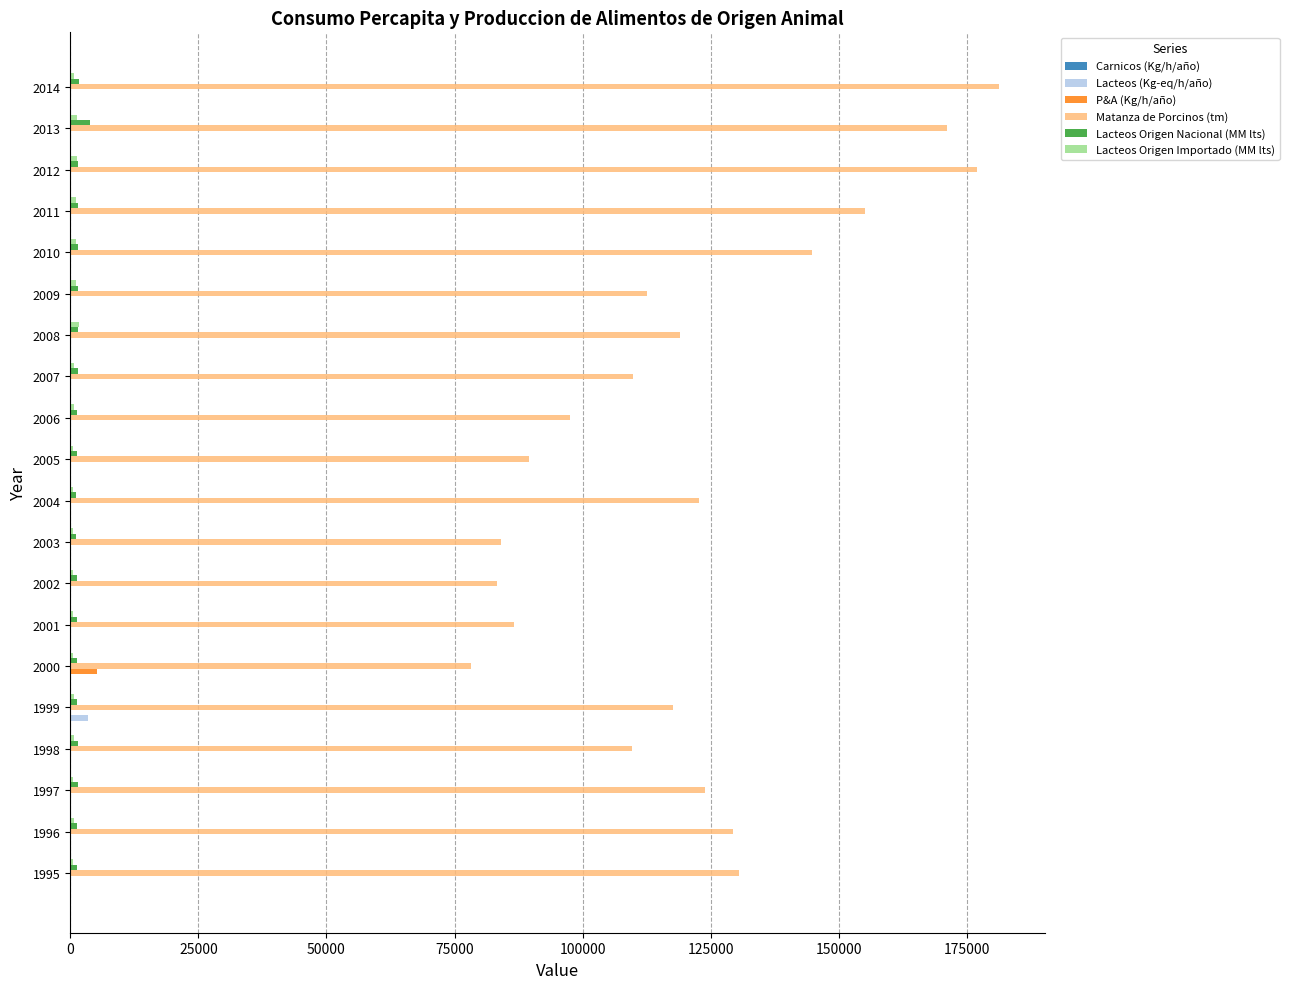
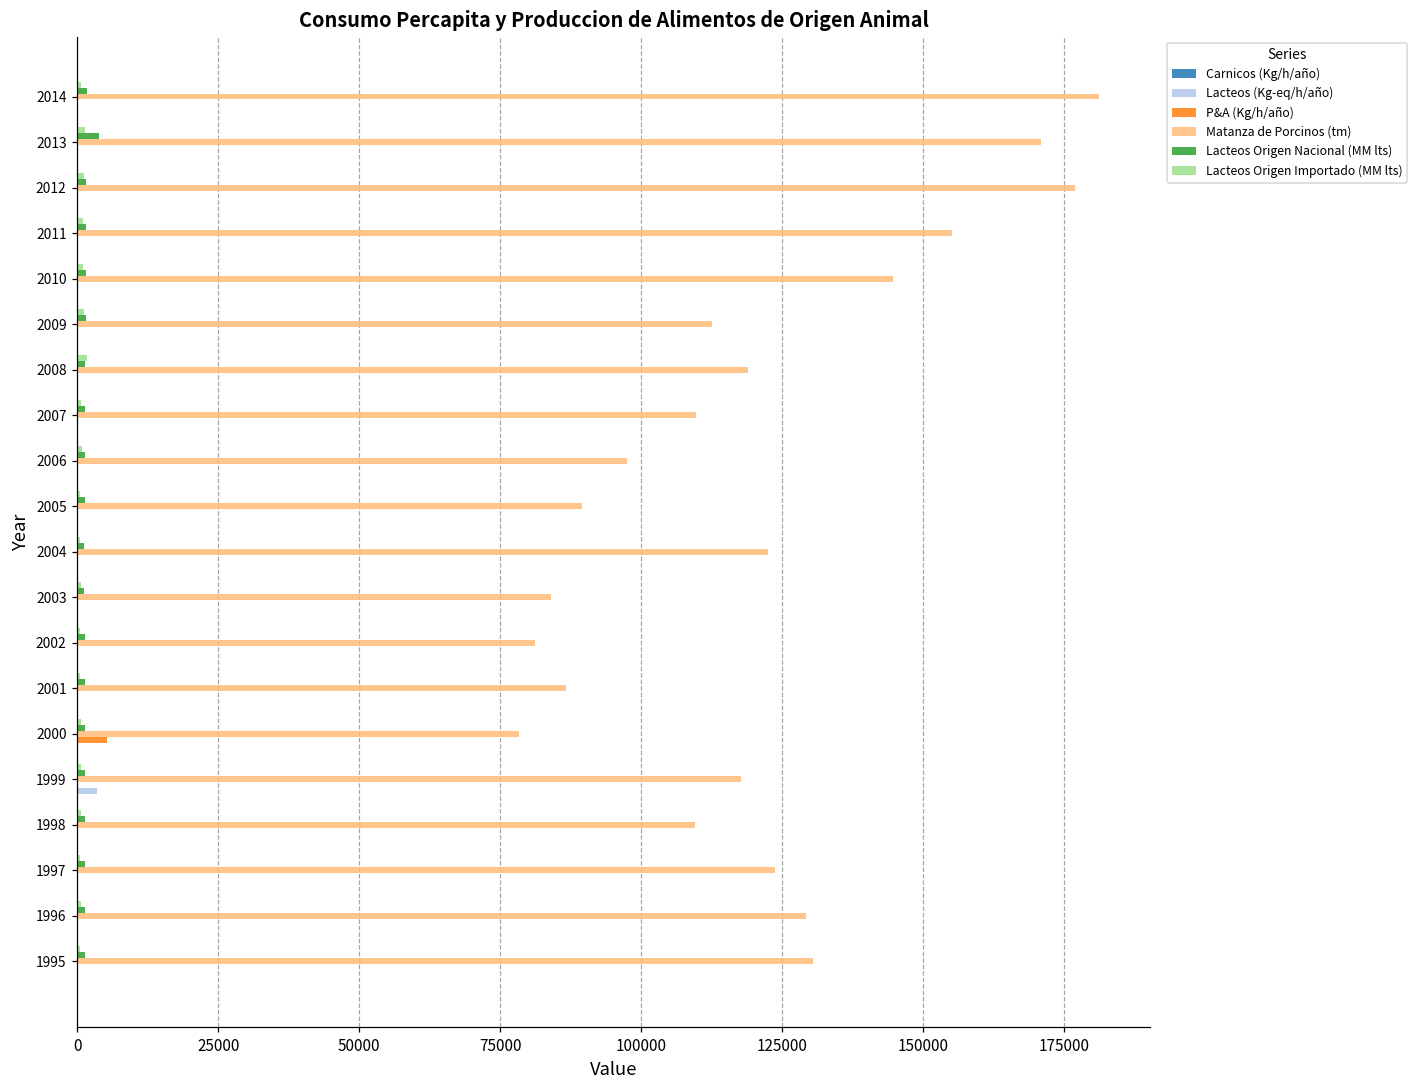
Matanza de Porcinos (tm), 2002: 83000 -> 81000
